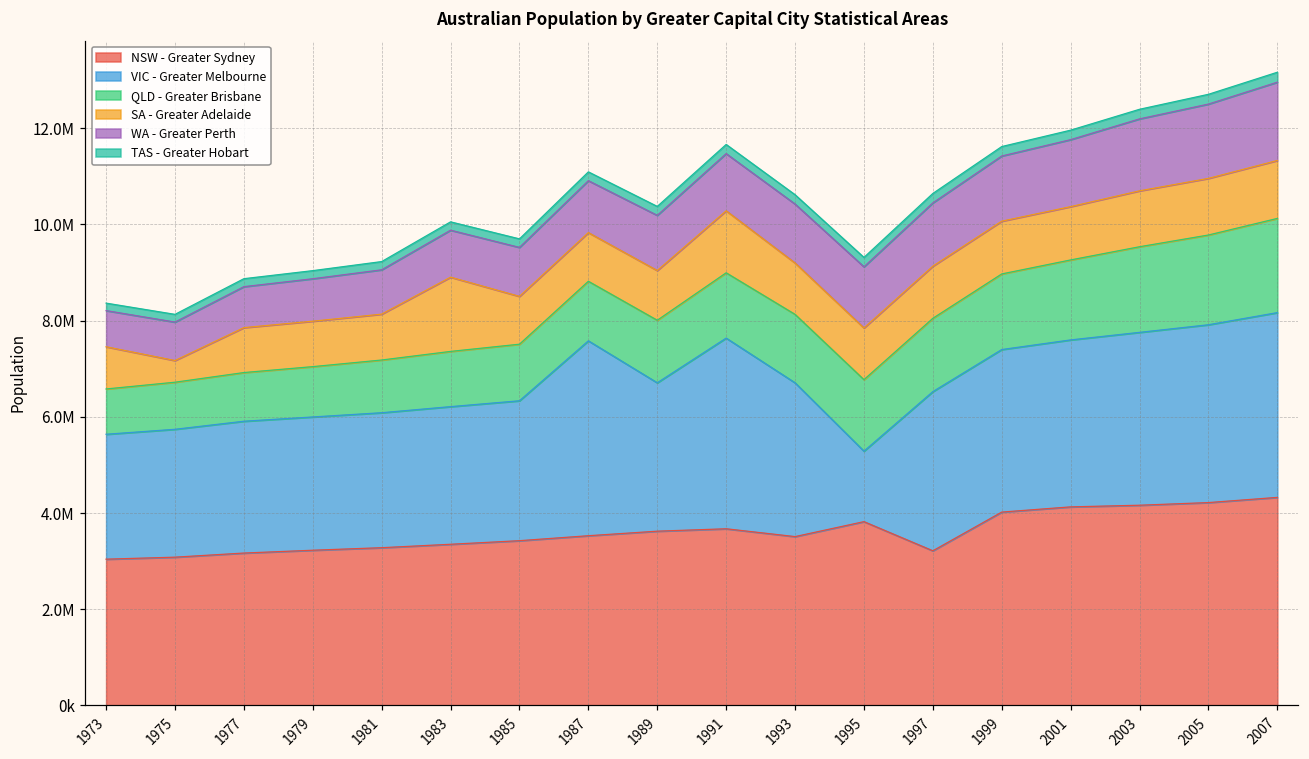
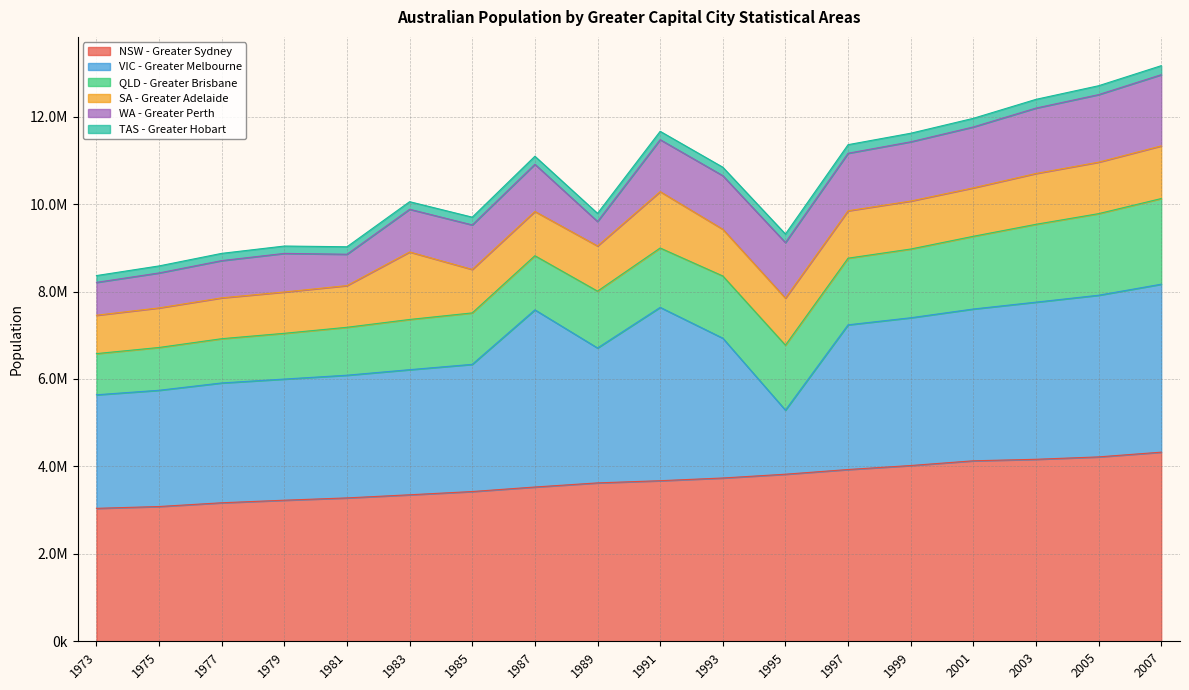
SA - Greater Adelaide, 1975: 500000 -> 900000
WA - Greater Perth, 1981: 900000 -> 700000
WA - Greater Perth, 1989: 1100000 -> 600000
NSW - Greater Sydney, 1993: 3500000 -> 3700000
NSW - Greater Sydney, 1997: 3200000 -> 3900000
